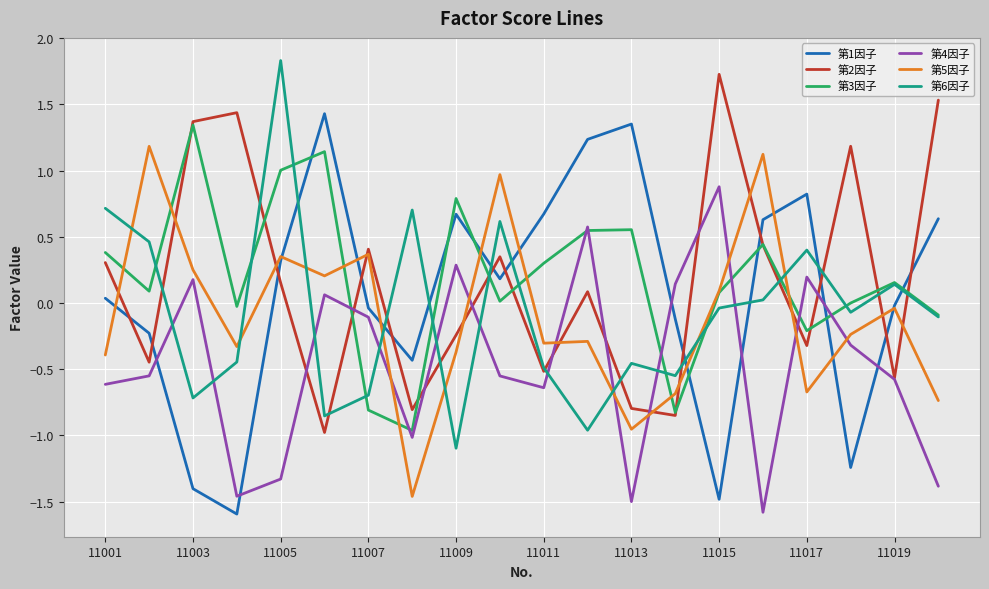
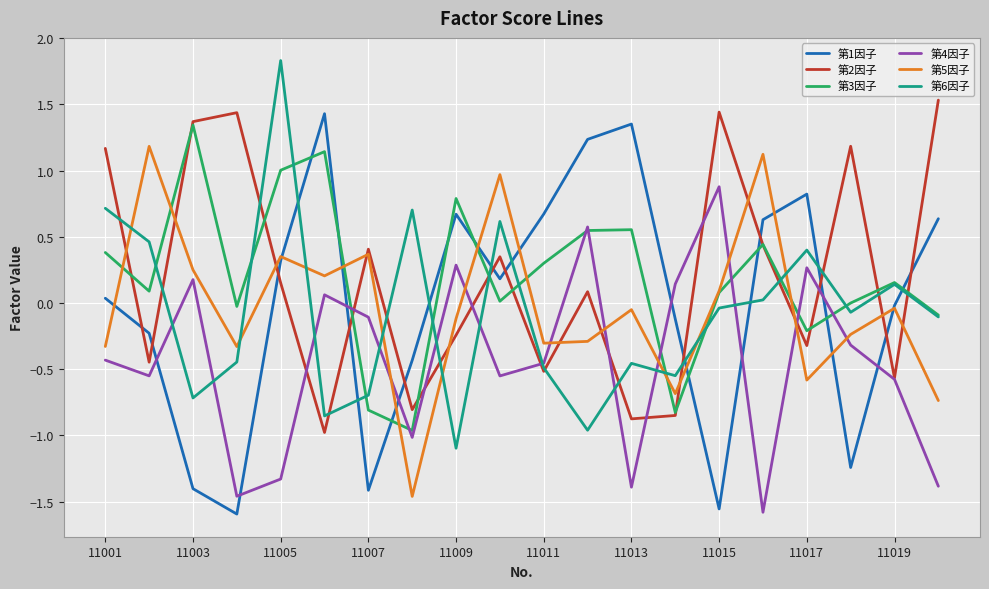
第2因子, 11001: 0.31 -> 1.17
第4因子, 11001: -0.61 -> -0.43
第5因子, 11001: -0.39 -> -0.33
第1因子, 11007: -0.04 -> -1.41
第5因子, 11009: -0.37 -> -0.12
第4因子, 11011: -0.64 -> -0.45
第2因子, 11013: -0.80 -> -0.87
第4因子, 11013: -1.50 -> -1.39
第5因子, 11013: -0.95 -> -0.05
第1因子, 11015: -1.48 -> -1.55
第2因子, 11015: 1.73 -> 1.44
第4因子, 11017: 0.20 -> 0.27
第5因子, 11017: -0.67 -> -0.58
